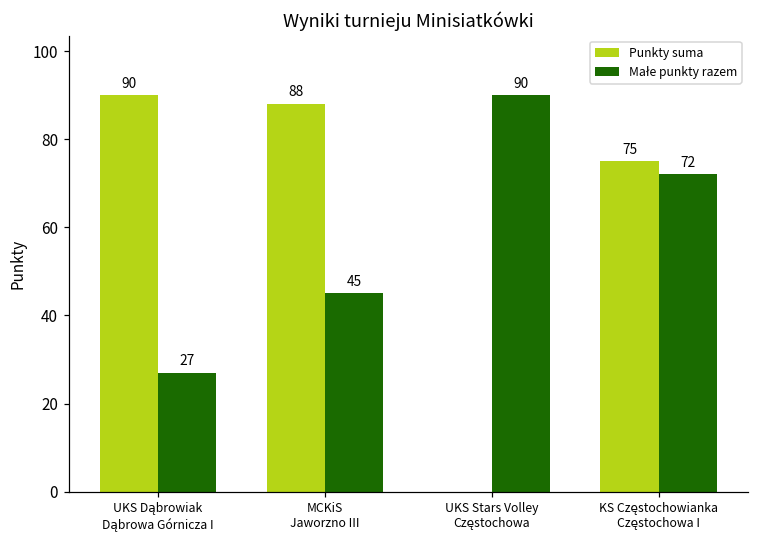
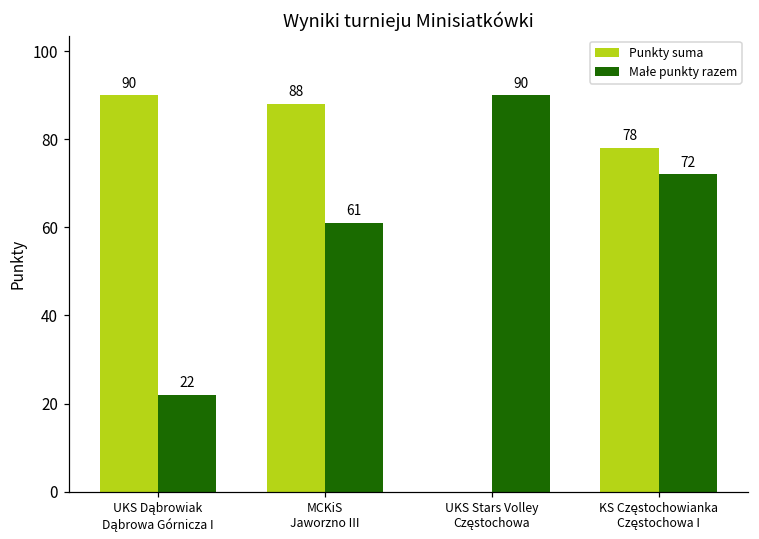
Małe punkty razem, UKS Dąbrowiak Dąbrowa Górnicza I: 27 -> 22
Małe punkty razem, MCKiS Jaworzno III: 45 -> 61
Punkty suma, KS Częstochowianka Częstochowa I: 75 -> 78
